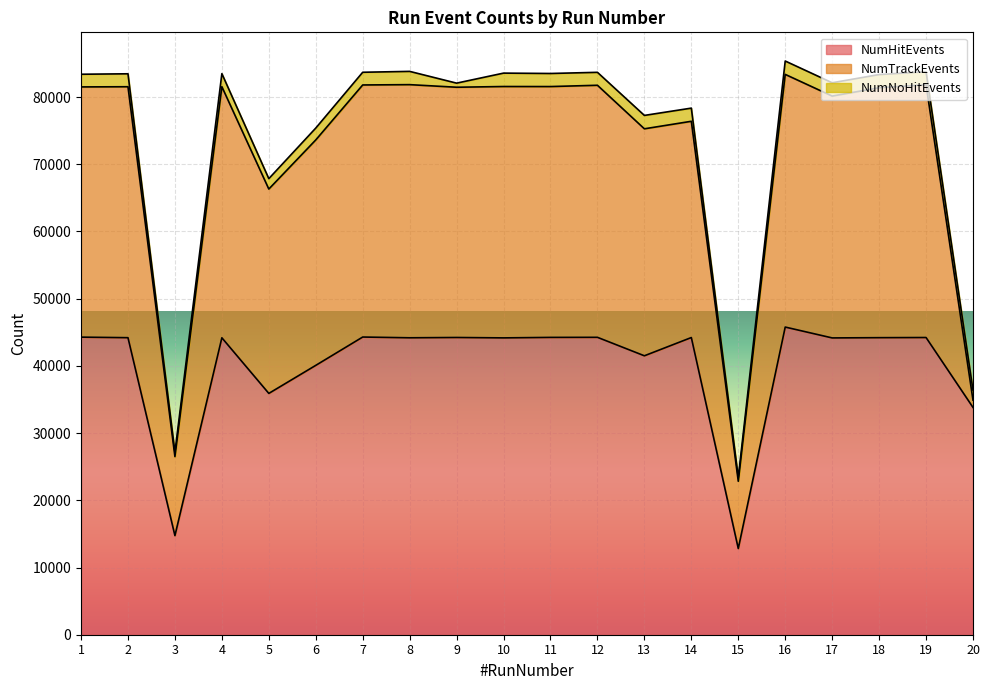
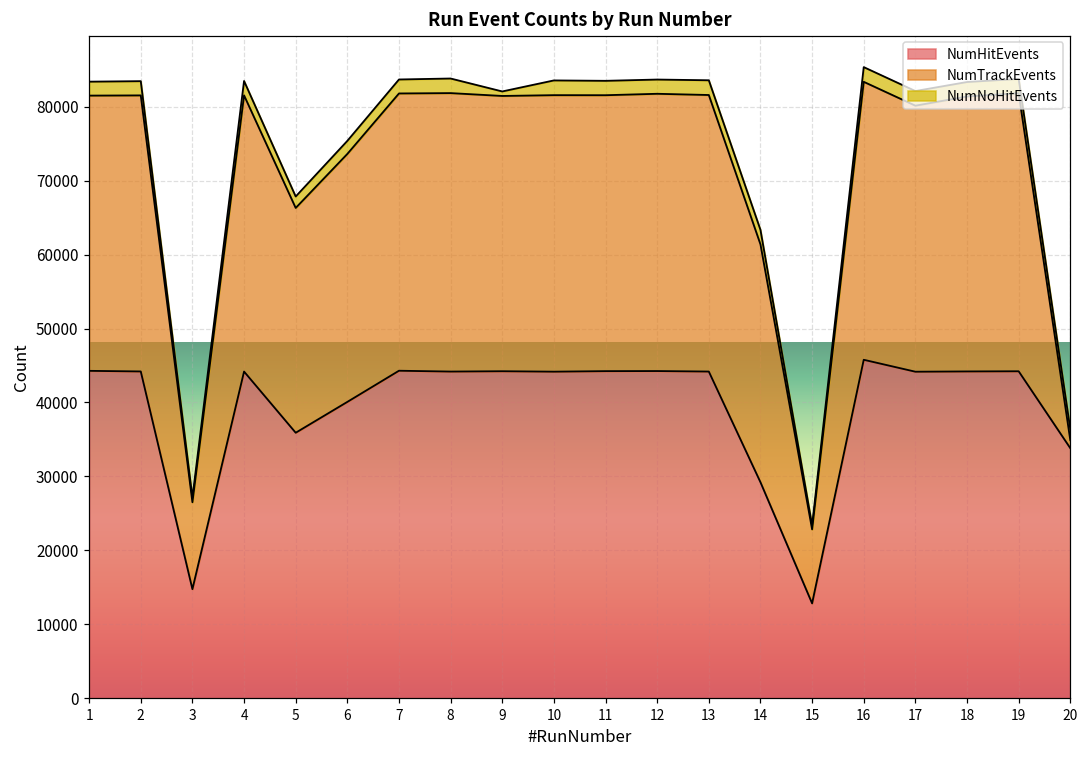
NumHitEvents, 13: 42000 -> 44000
NumTrackEvents, 13: 34000 -> 37000
NumHitEvents, 14: 44000 -> 29000
